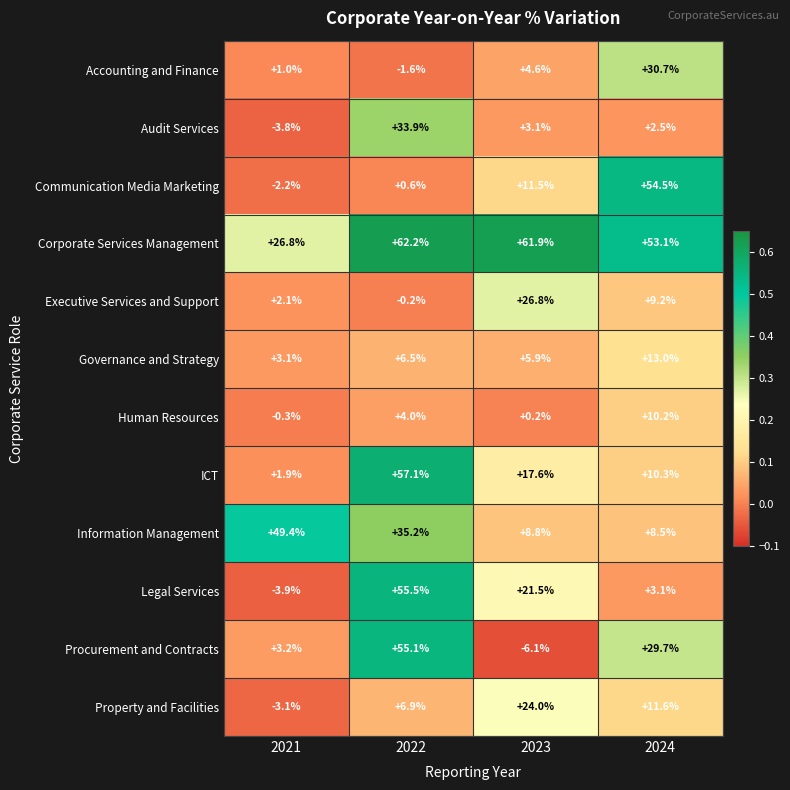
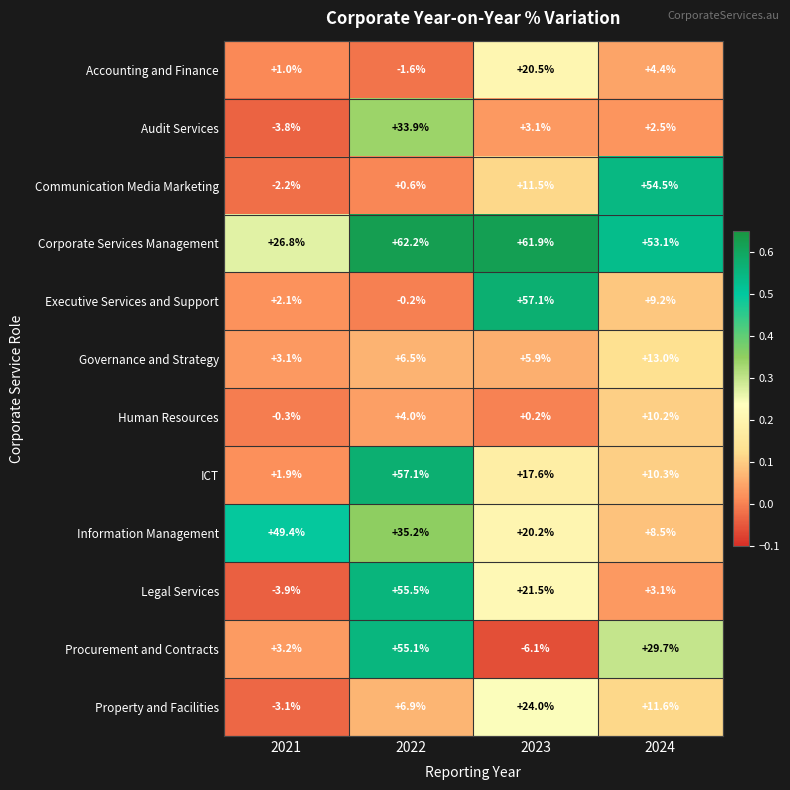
Accounting and Finance, 2023: +4.6% -> +20.5%
Accounting and Finance, 2024: +30.7% -> +4.4%
Executive Services and Support, 2023: +26.8% -> +57.1%
Information Management, 2023: +8.8% -> +20.2%
